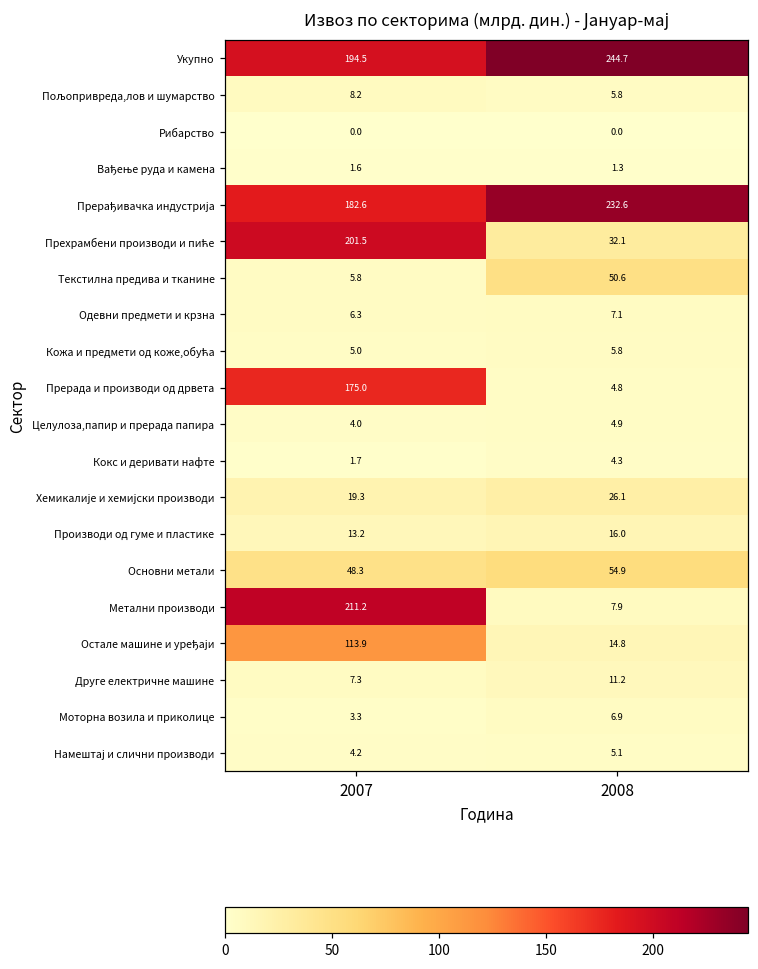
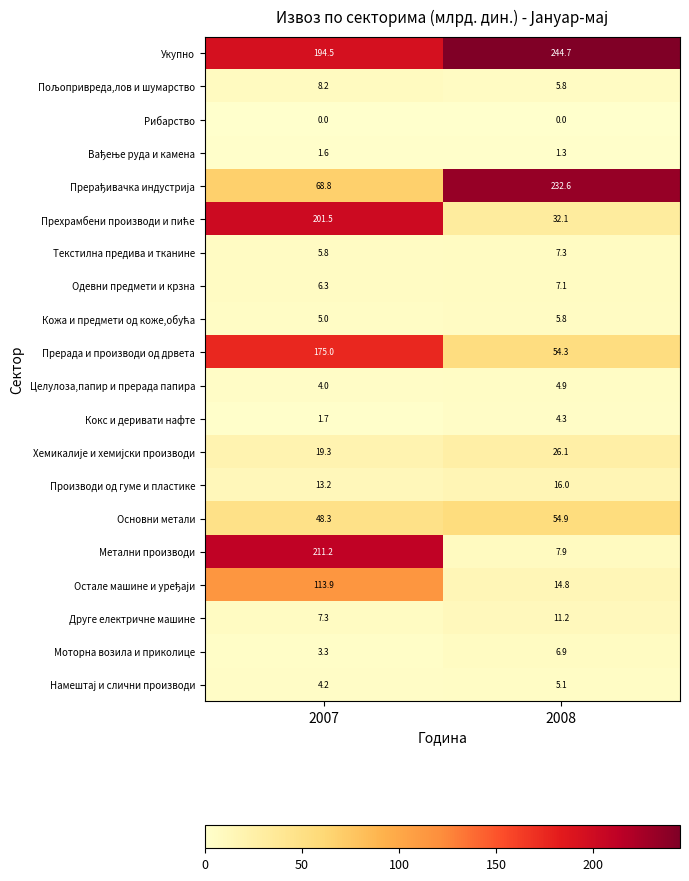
Прерађивачка индустрија, 2007: 182.6 -> 68.8
Текстилна предива и тканине, 2008: 50.6 -> 7.3
Прерада и производи од дрвета, 2008: 4.8 -> 54.3
